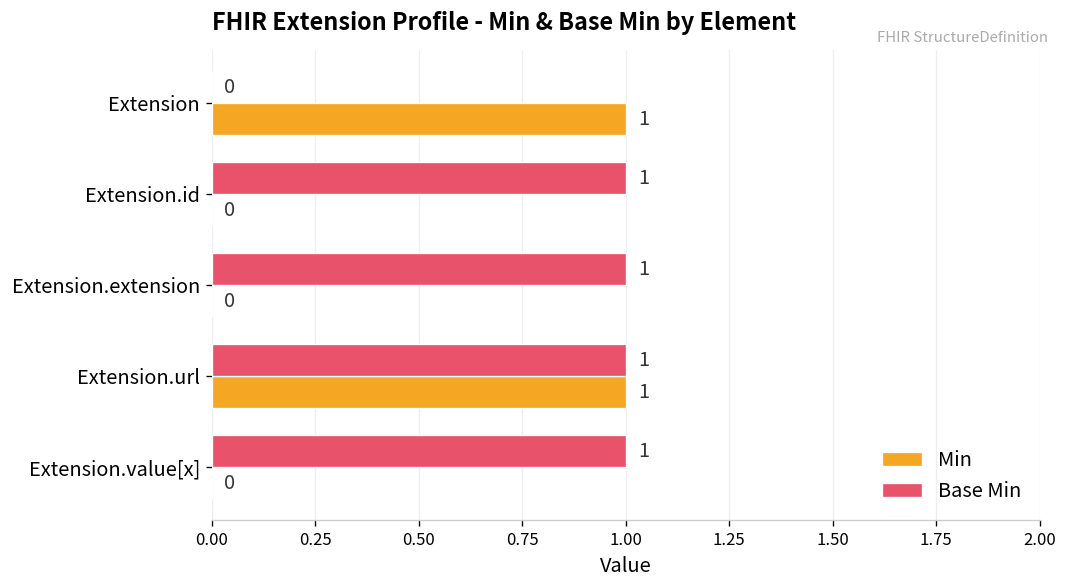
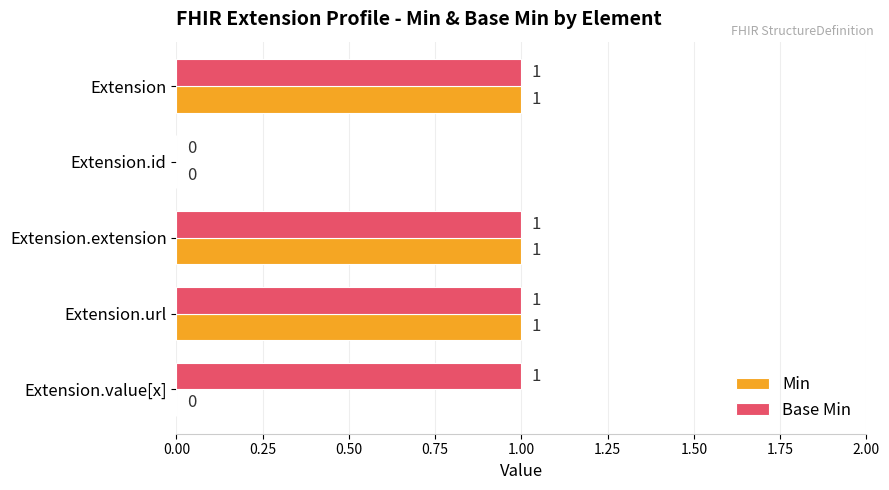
Base Min, Extension: 0 -> 1
Base Min, Extension.id: 1 -> 0
Min, Extension.extension: 0 -> 1
